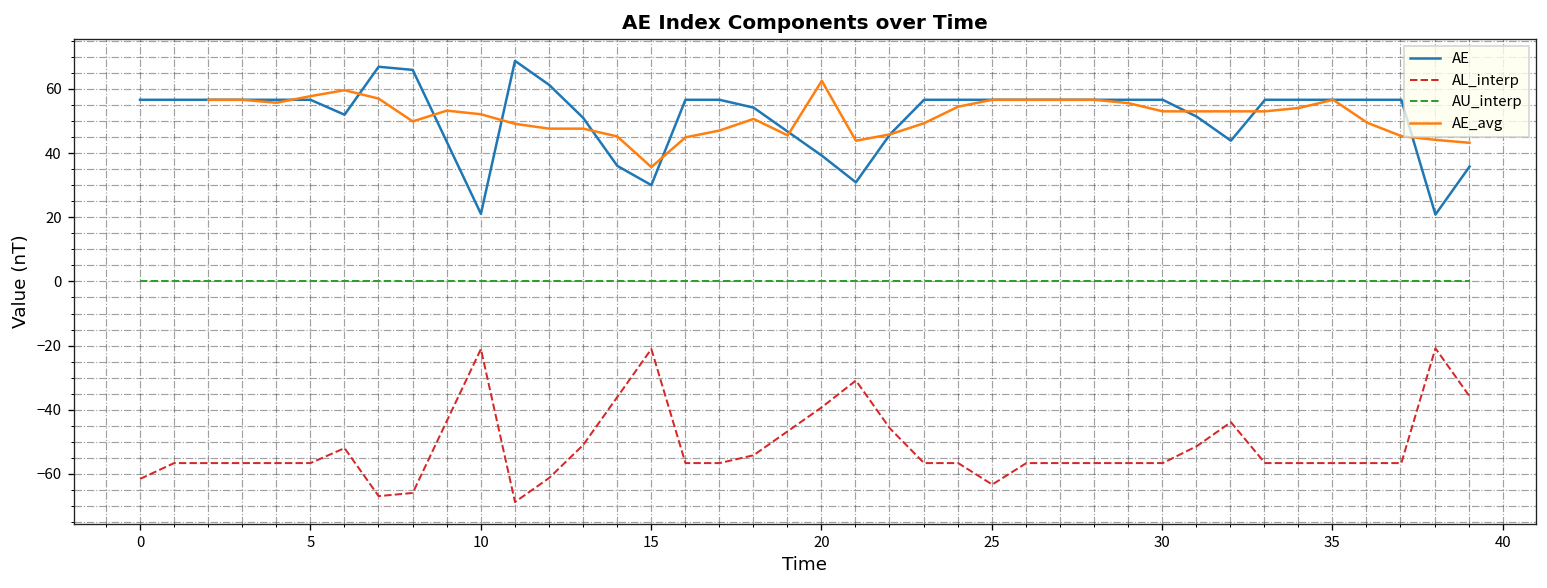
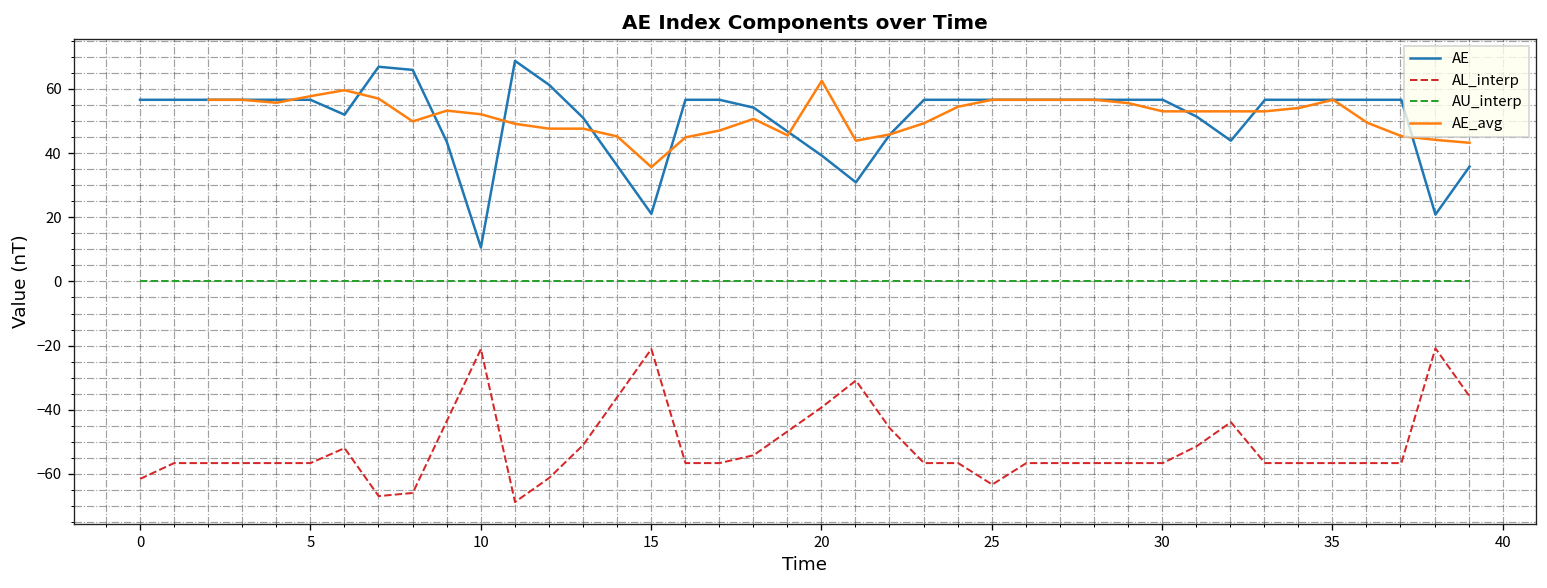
AE, 10: 21 -> 11
AE, 15: 30 -> 21
